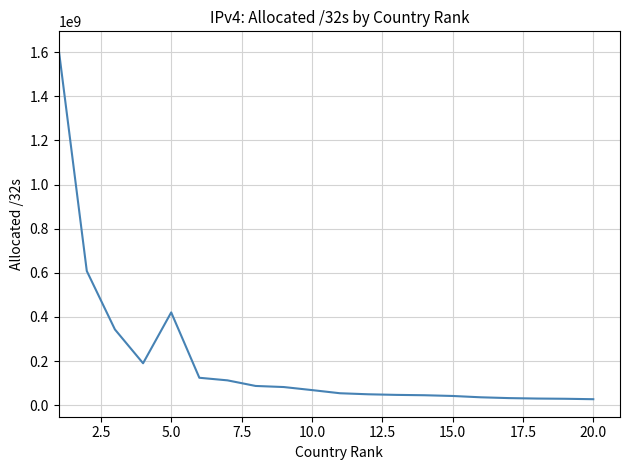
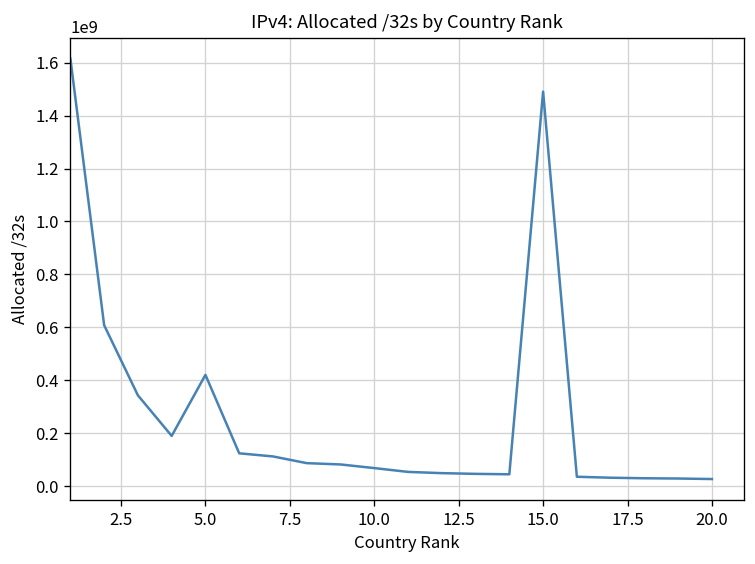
15.0: 40000000 -> 1490000000
